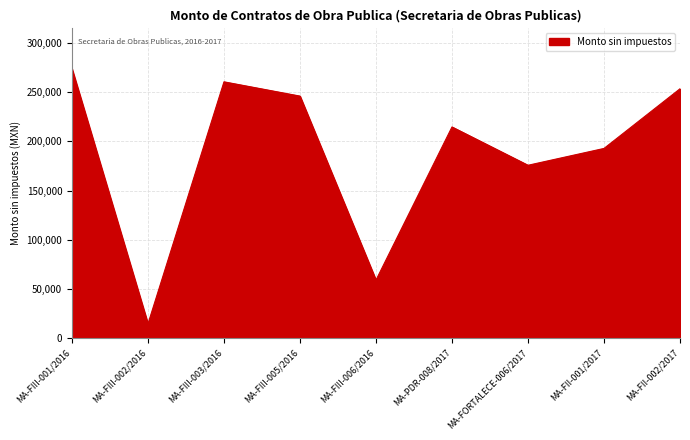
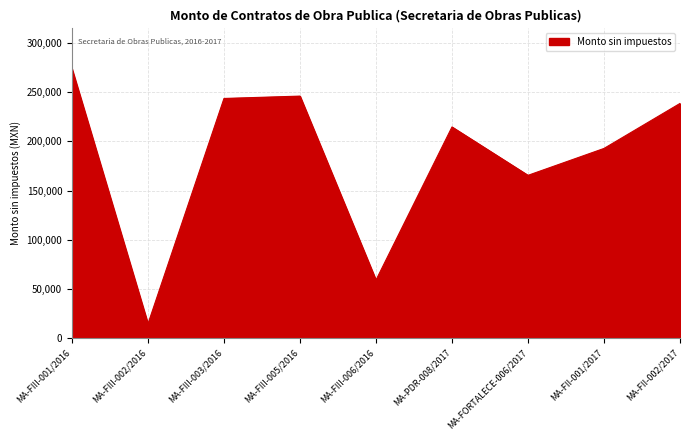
MA-FIII-003/2016: 260,000 -> 240,000
MA-FORTALECE-006/2017: 180,000 -> 170,000
MA-FII-002/2017: 250,000 -> 240,000
